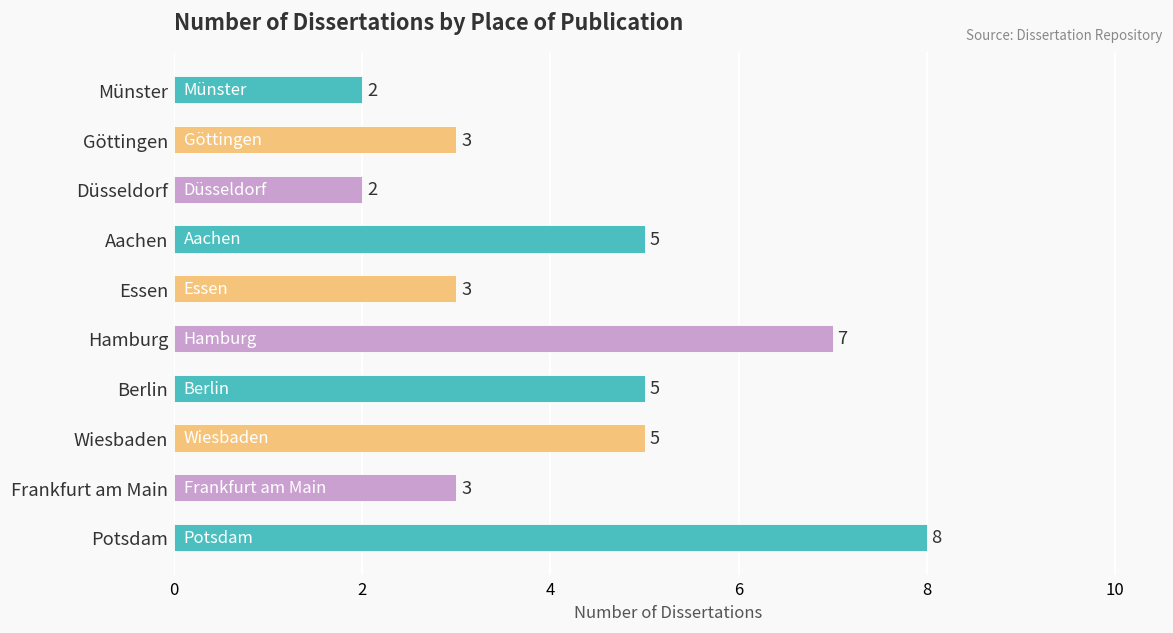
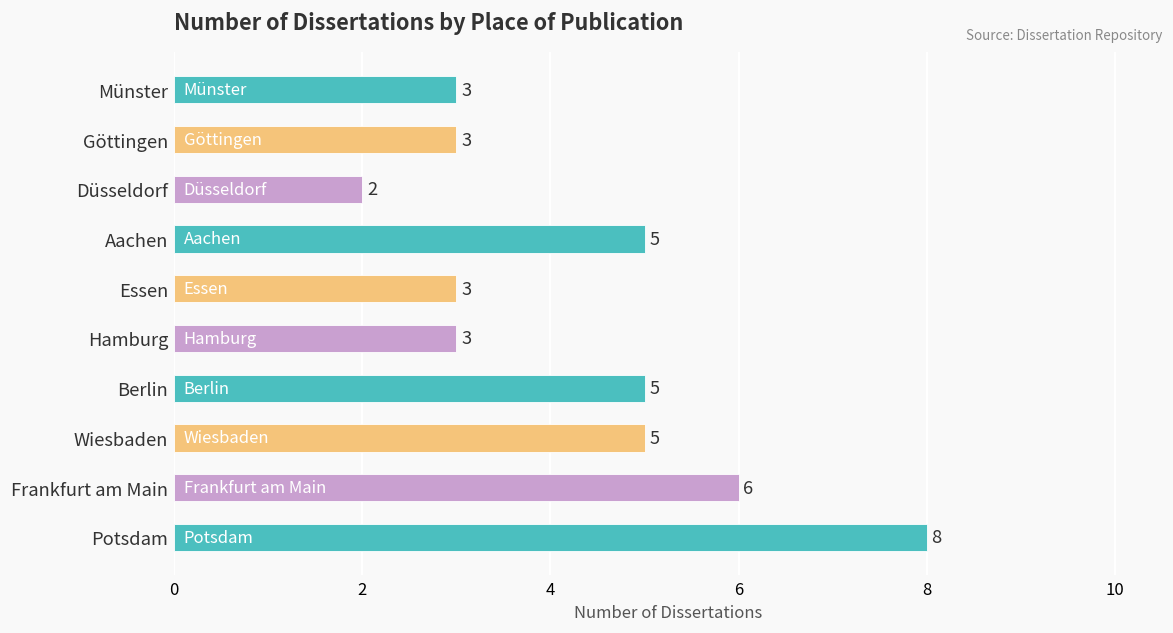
Münster: 2 -> 3
Hamburg: 7 -> 3
Frankfurt am Main: 3 -> 6
